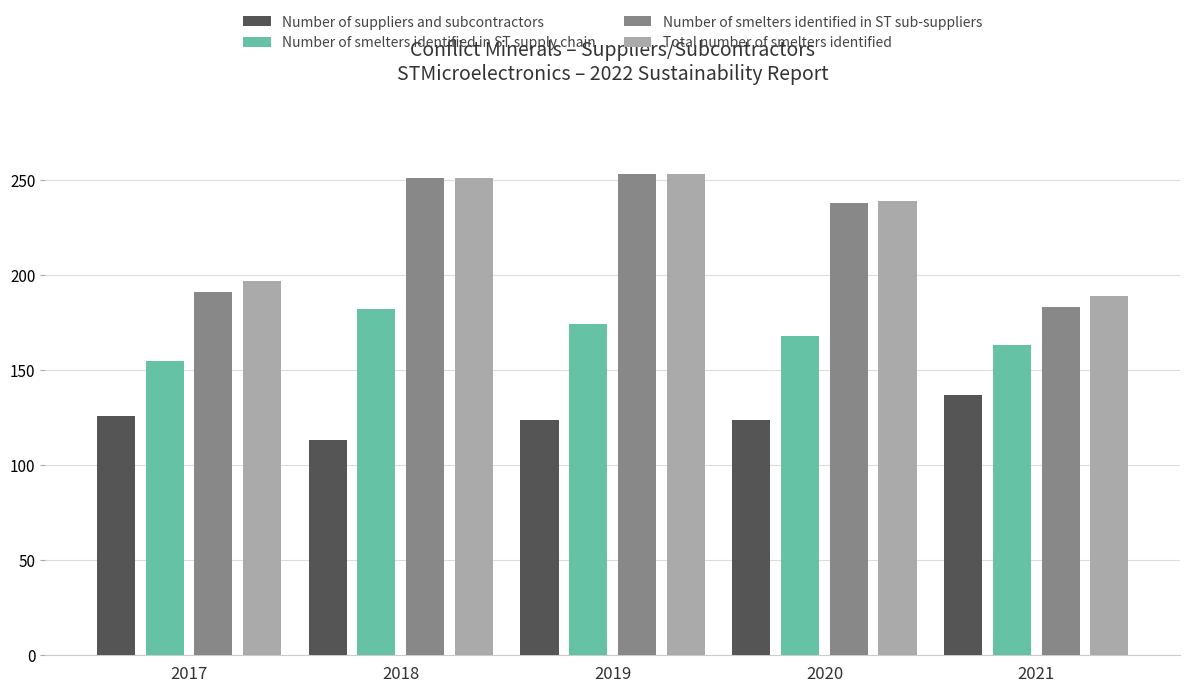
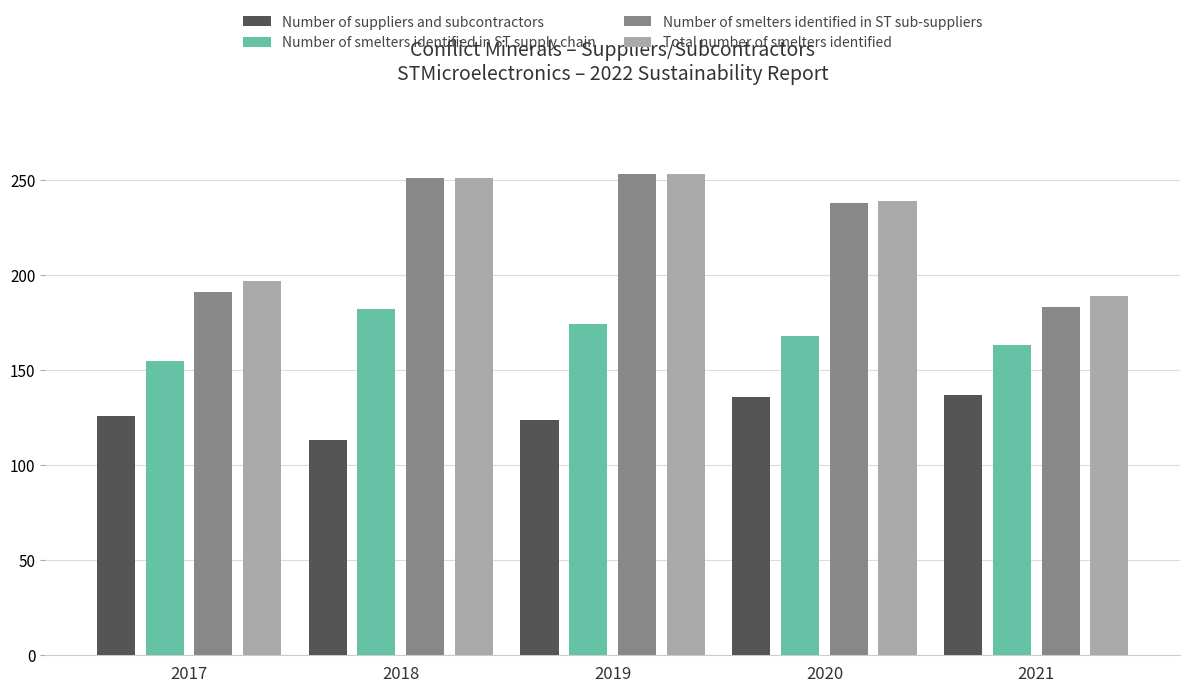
Number of suppliers and subcontractors, 2020: 124 -> 136
